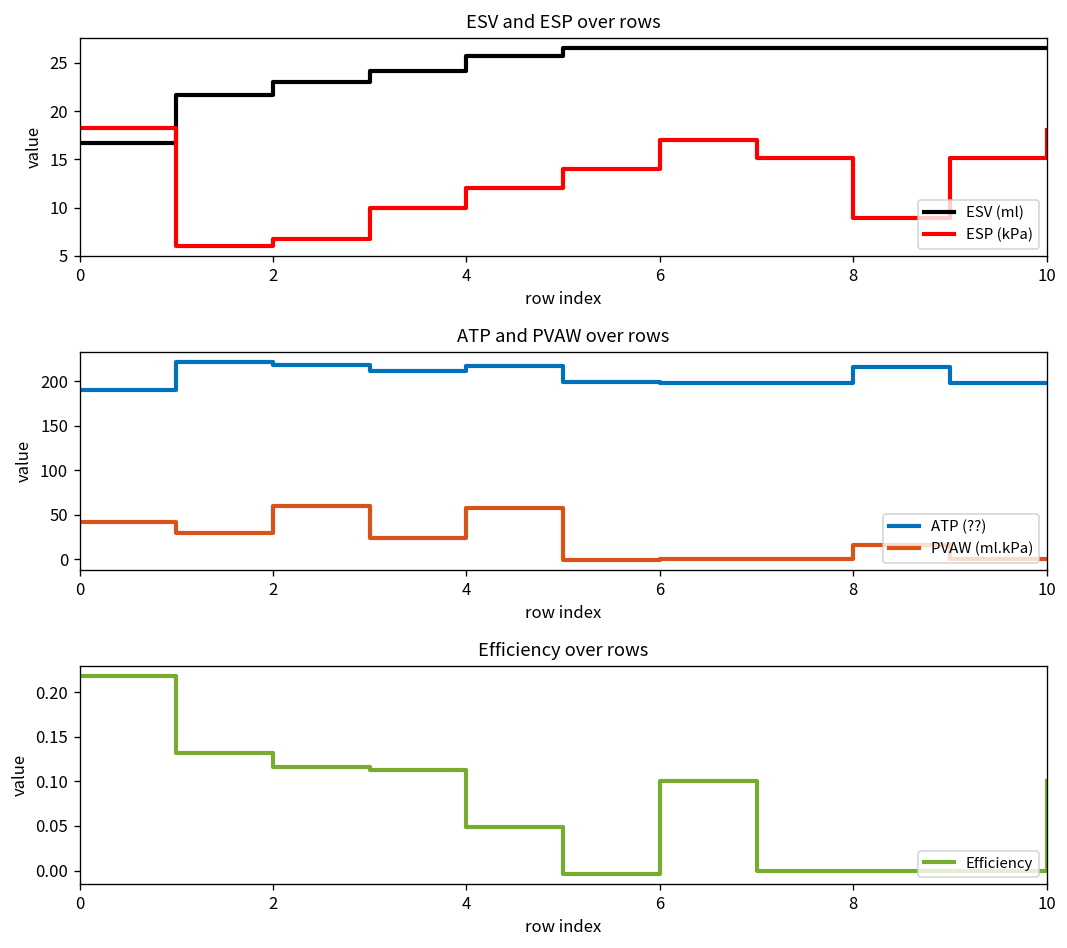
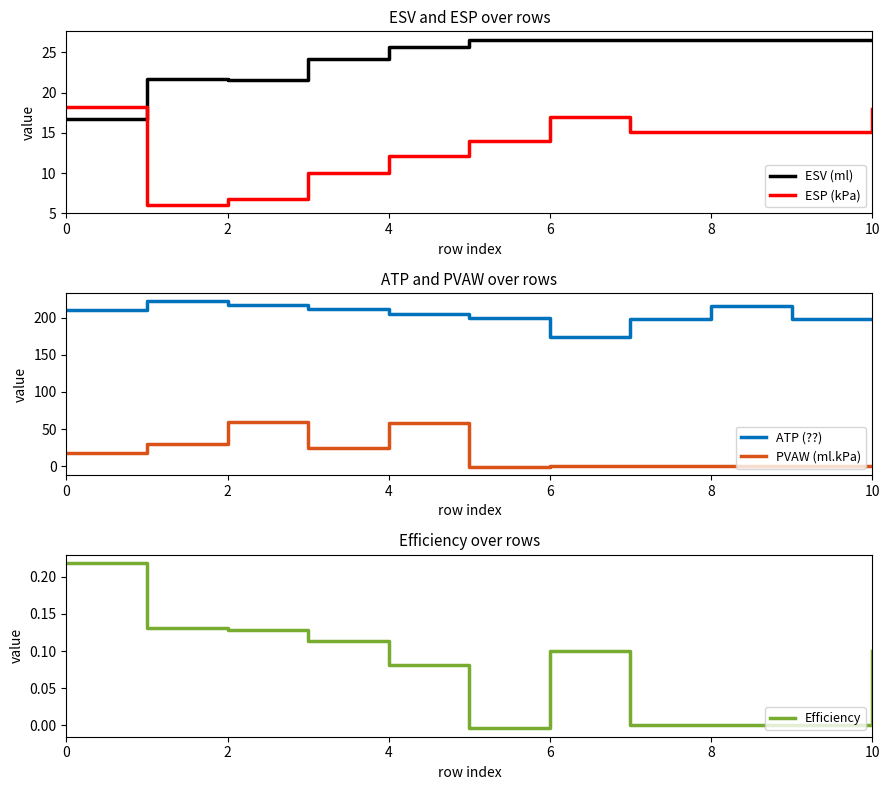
ESV and ESP over rows, ESV (ml), 2: 23 -> 22
ESV and ESP over rows, ESP (kPa), 8: 9 -> 15
ATP and PVAW over rows, ATP (??), 0: 190 -> 210
ATP and PVAW over rows, PVAW (ml.kPa), 0: 40 -> 20
ATP and PVAW over rows, ATP (??), 4: 220 -> 210
ATP and PVAW over rows, ATP (??), 6: 200 -> 170
ATP and PVAW over rows, PVAW (ml.kPa), 8: 20 -> 0
Efficiency over rows, 2: 0.12 -> 0.13
Efficiency over rows, 4: 0.05 -> 0.08
